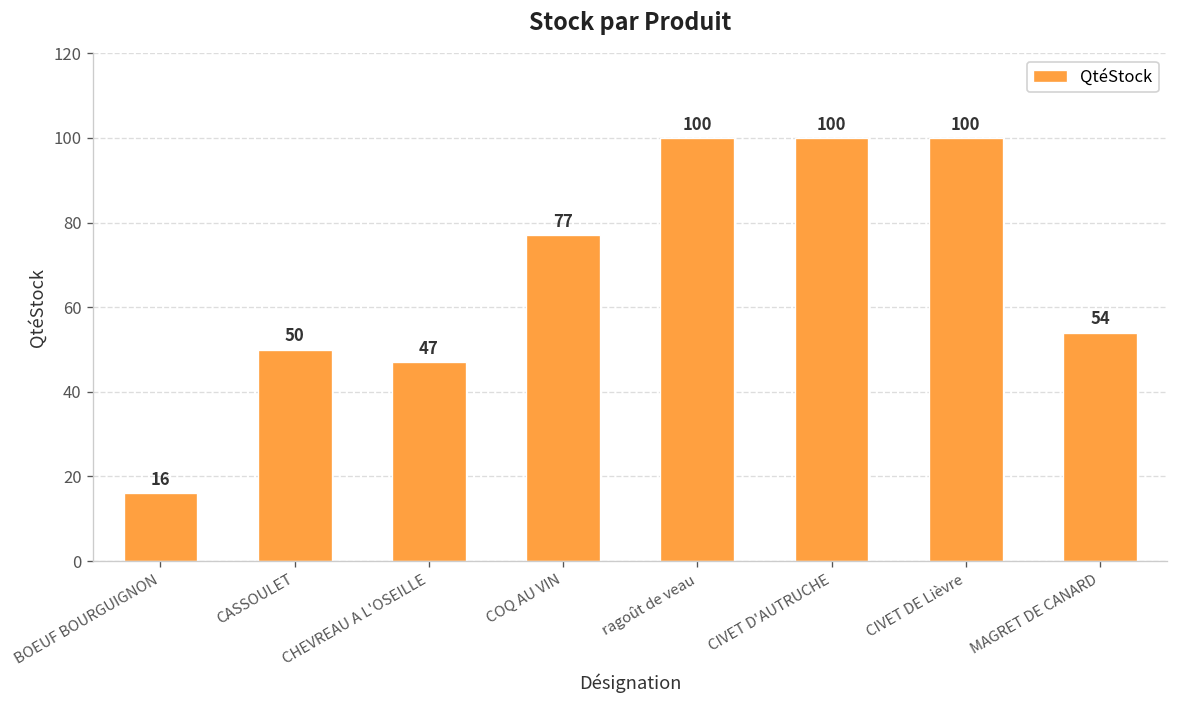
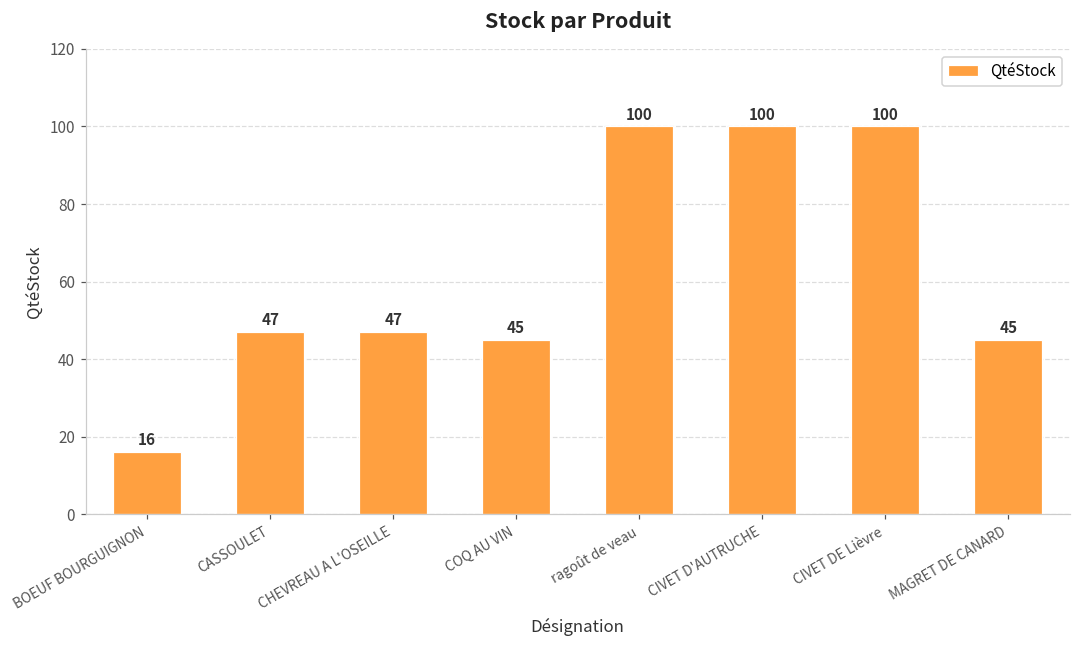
CASSOULET: 50 -> 47
COQ AU VIN: 77 -> 45
MAGRET DE CANARD: 54 -> 45
